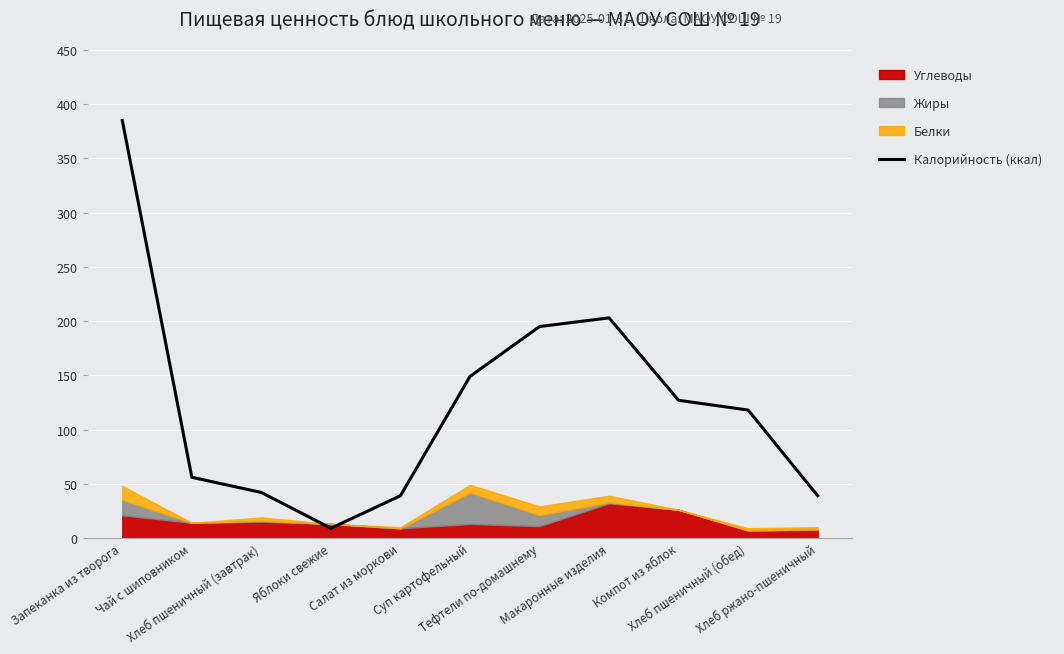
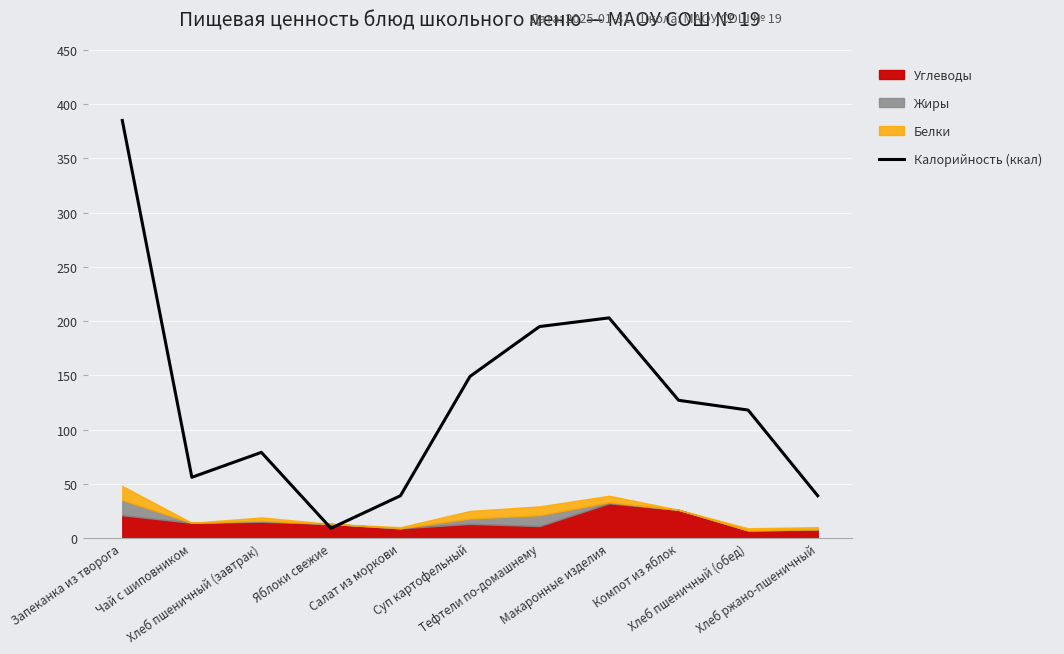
Калорийность (ккал), Хлеб пшеничный (завтрак): 42 -> 79
Жиры, Суп картофельный: 29 -> 5
